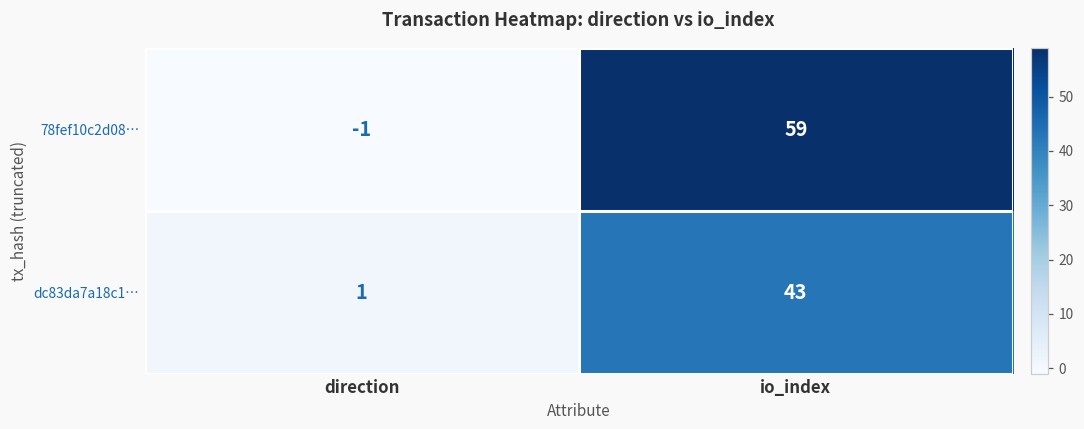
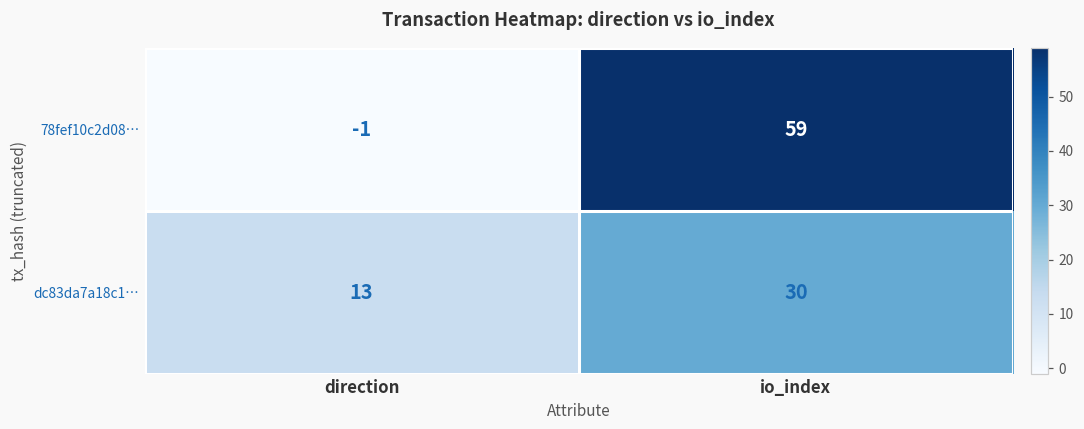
dc83da7a18c1…, direction: 1 -> 13
dc83da7a18c1…, io_index: 43 -> 30
